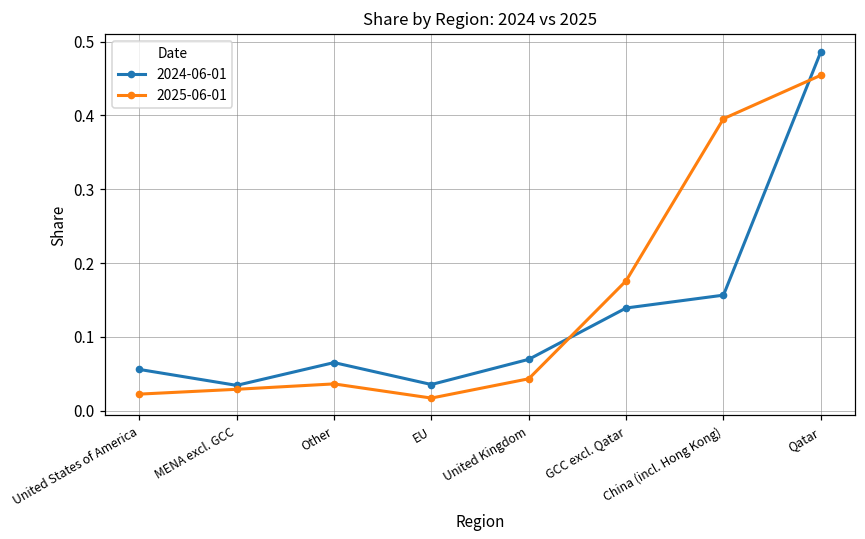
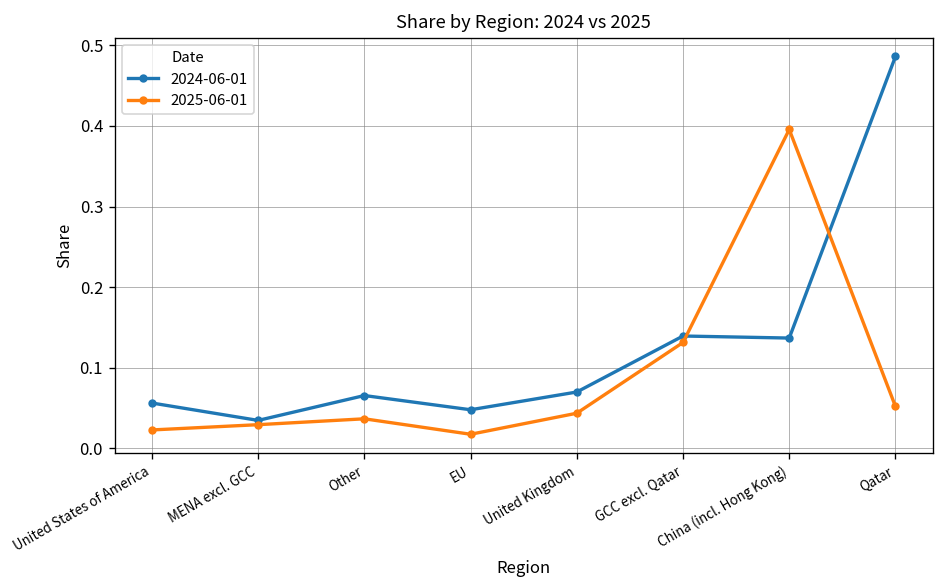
2024-06-01, EU: 0.04 -> 0.05
2025-06-01, GCC excl. Qatar: 0.18 -> 0.13
2024-06-01, China (incl. Hong Kong): 0.16 -> 0.14
2025-06-01, Qatar: 0.45 -> 0.05
